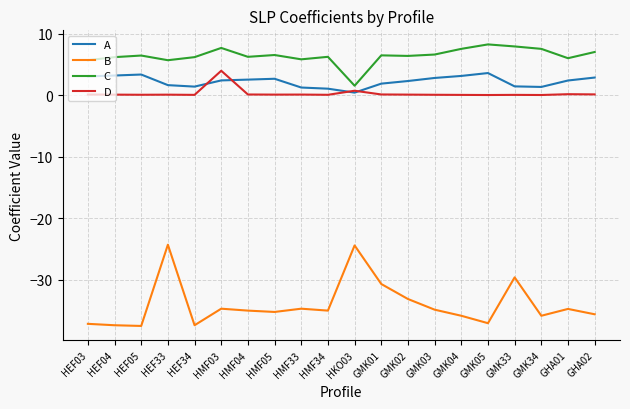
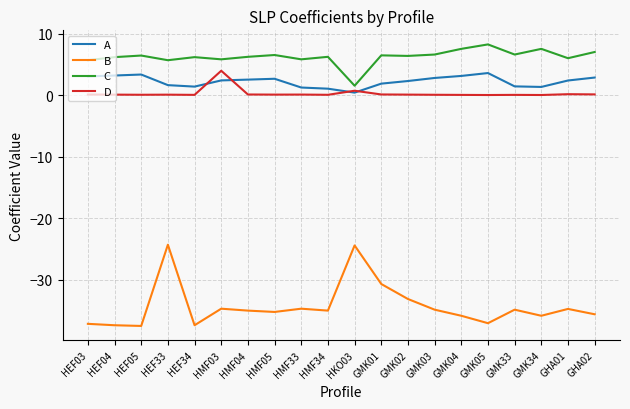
C, HMF03: 8 -> 6
B, GMK33: -30 -> -35
C, GMK33: 8 -> 7
